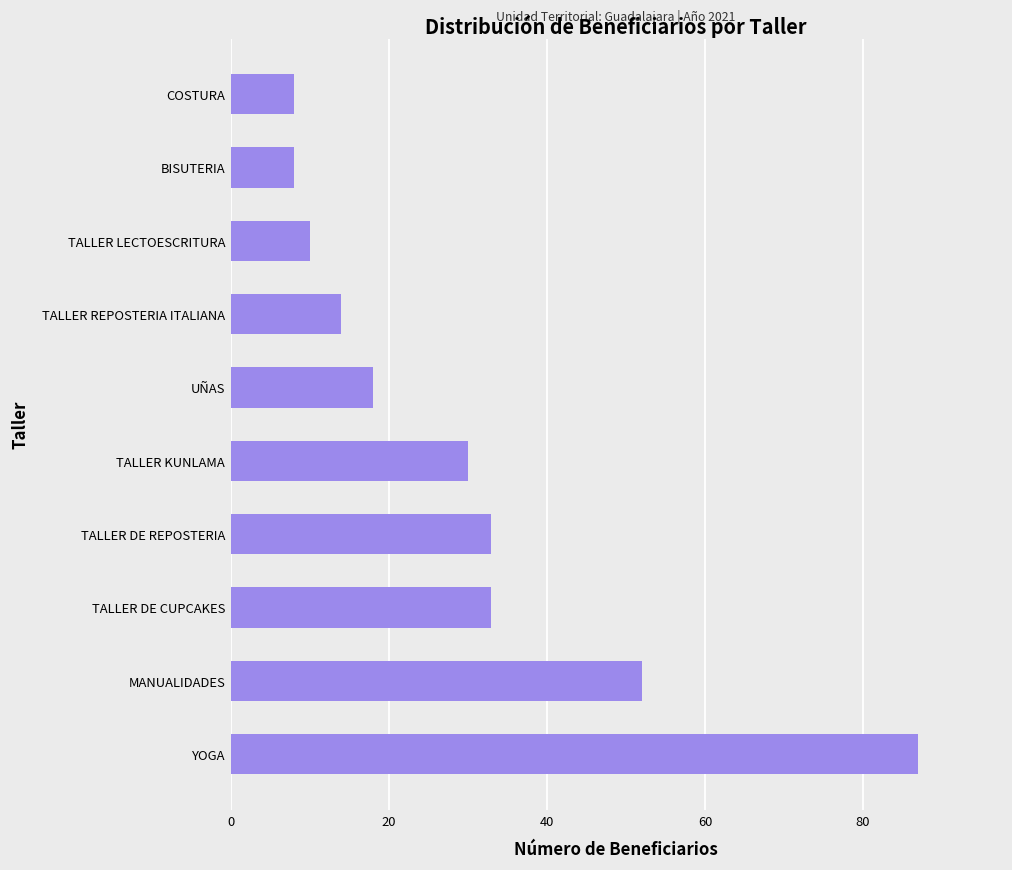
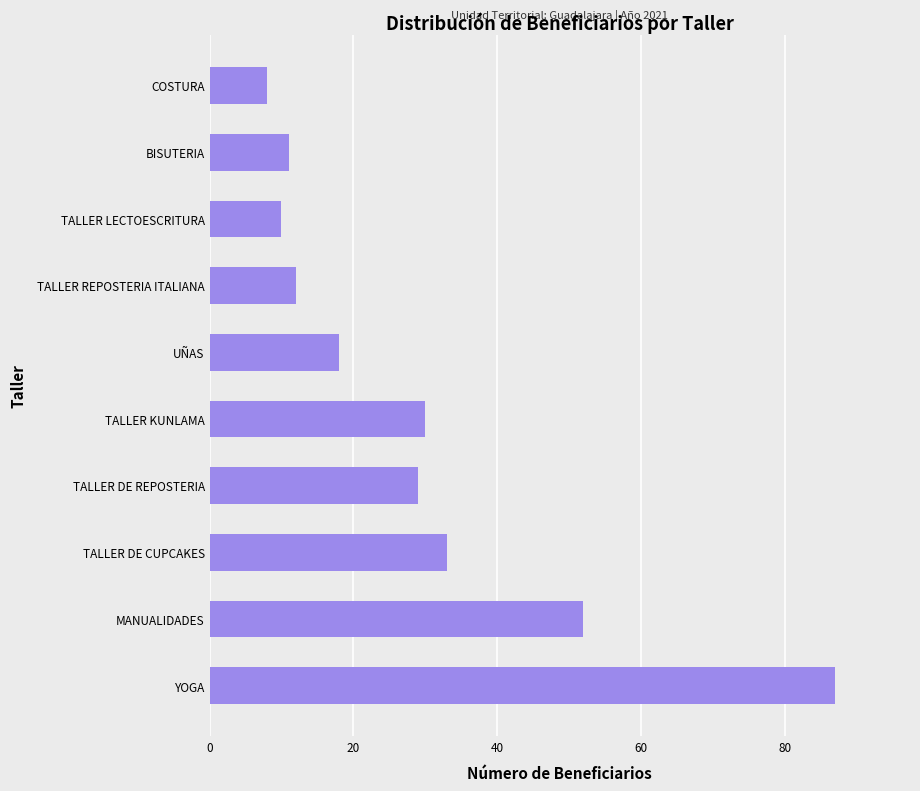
BISUTERIA: 8 -> 11
TALLER REPOSTERIA ITALIANA: 14 -> 12
TALLER DE REPOSTERIA: 33 -> 29
